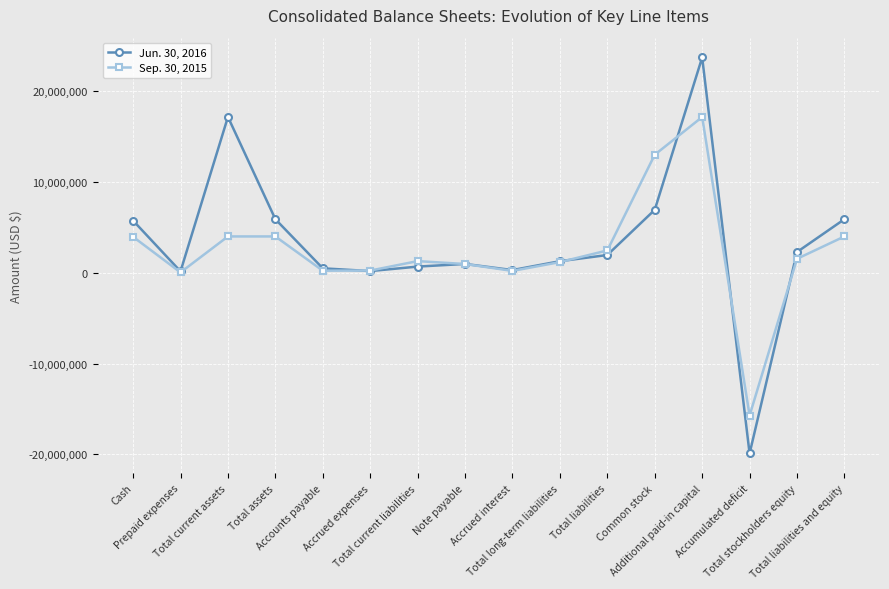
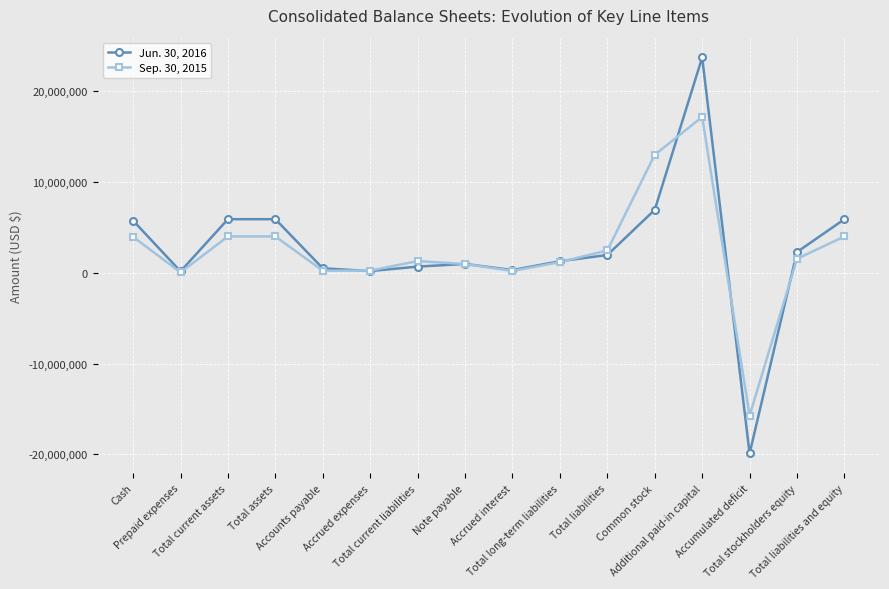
Jun. 30, 2016, Total current assets: 17,000,000 -> 6,000,000
